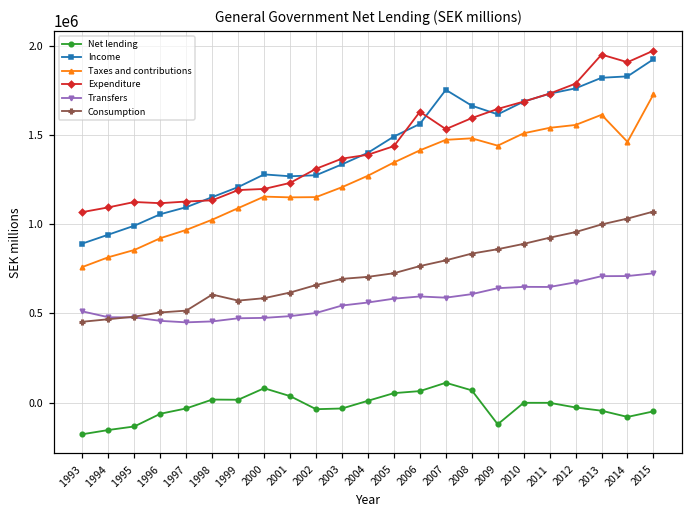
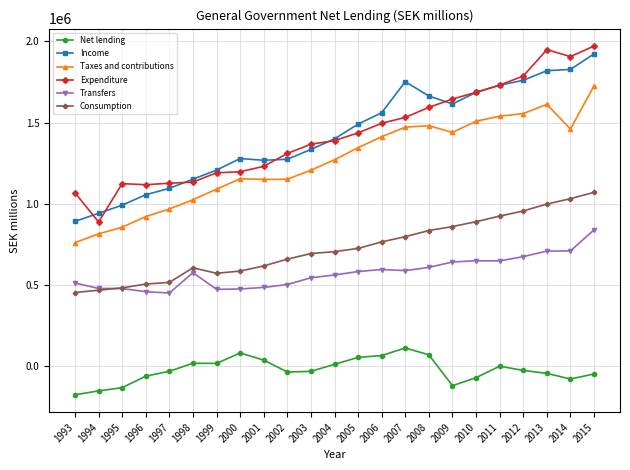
Expenditure, 1994: 1090000 -> 890000
Transfers, 1998: 460000 -> 580000
Expenditure, 2006: 1630000 -> 1500000
Net lending, 2010: 0 -> -70000
Transfers, 2015: 720000 -> 840000
